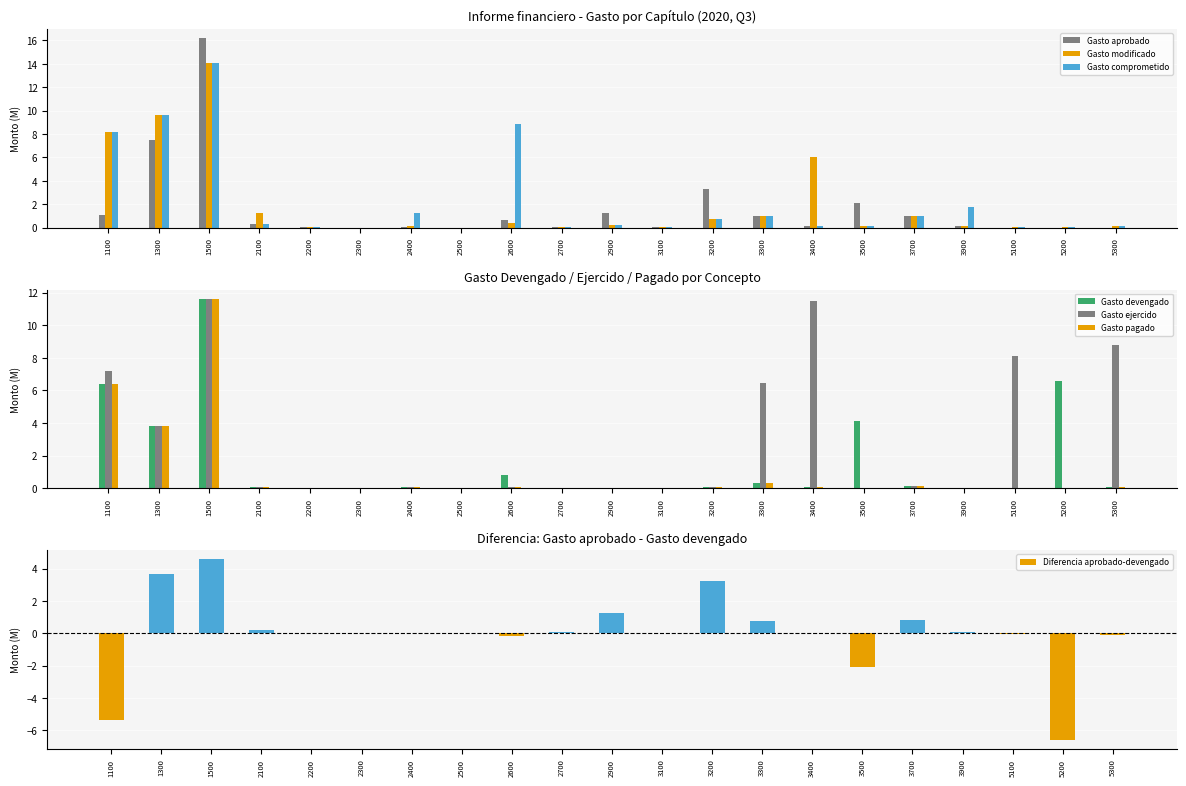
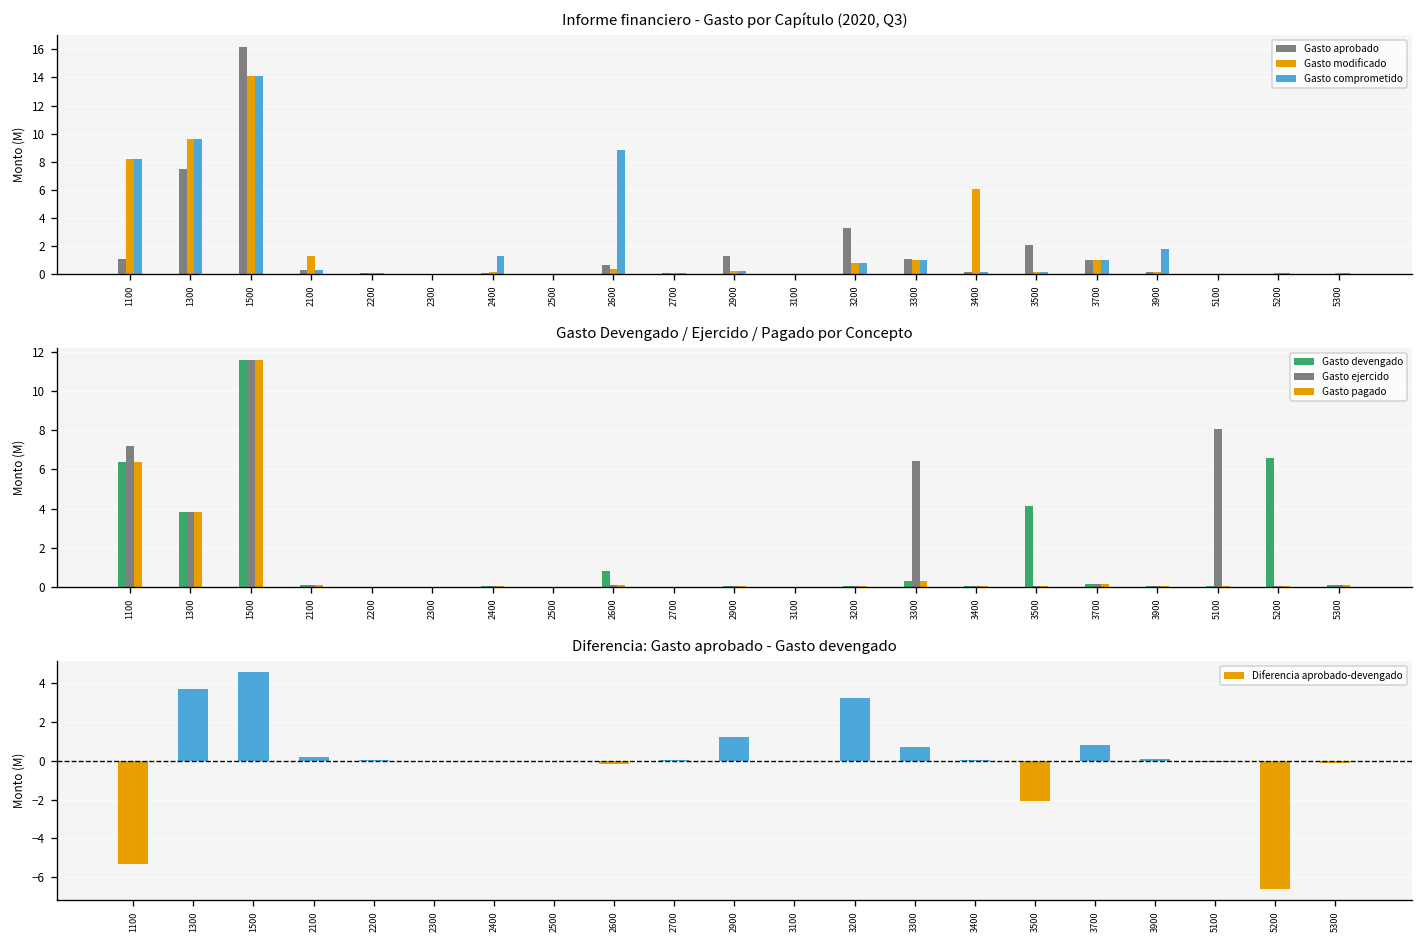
Gasto Devengado / Ejercido / Pagado por Concepto, Gasto ejercido, 3400: 11.5 -> 0.1
Gasto Devengado / Ejercido / Pagado por Concepto, Gasto ejercido, 5300: 8.8 -> 0.1
